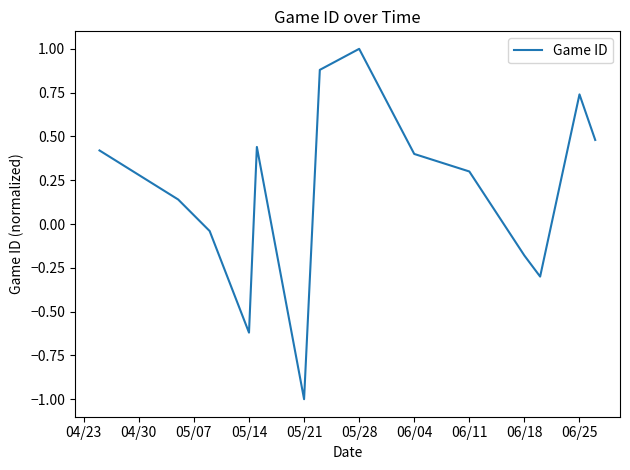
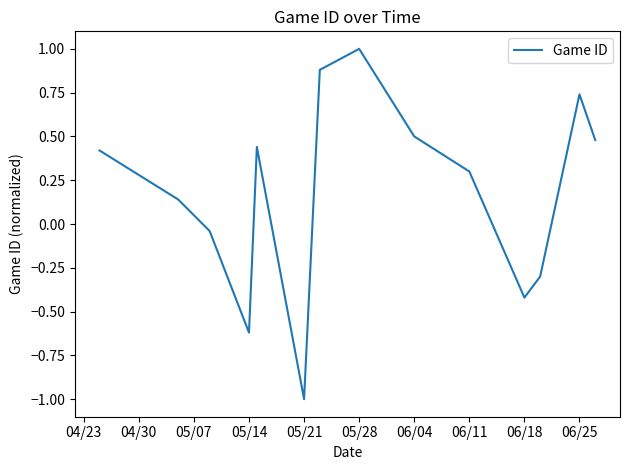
06/04: 0.40 -> 0.50
06/18: -0.18 -> -0.42
